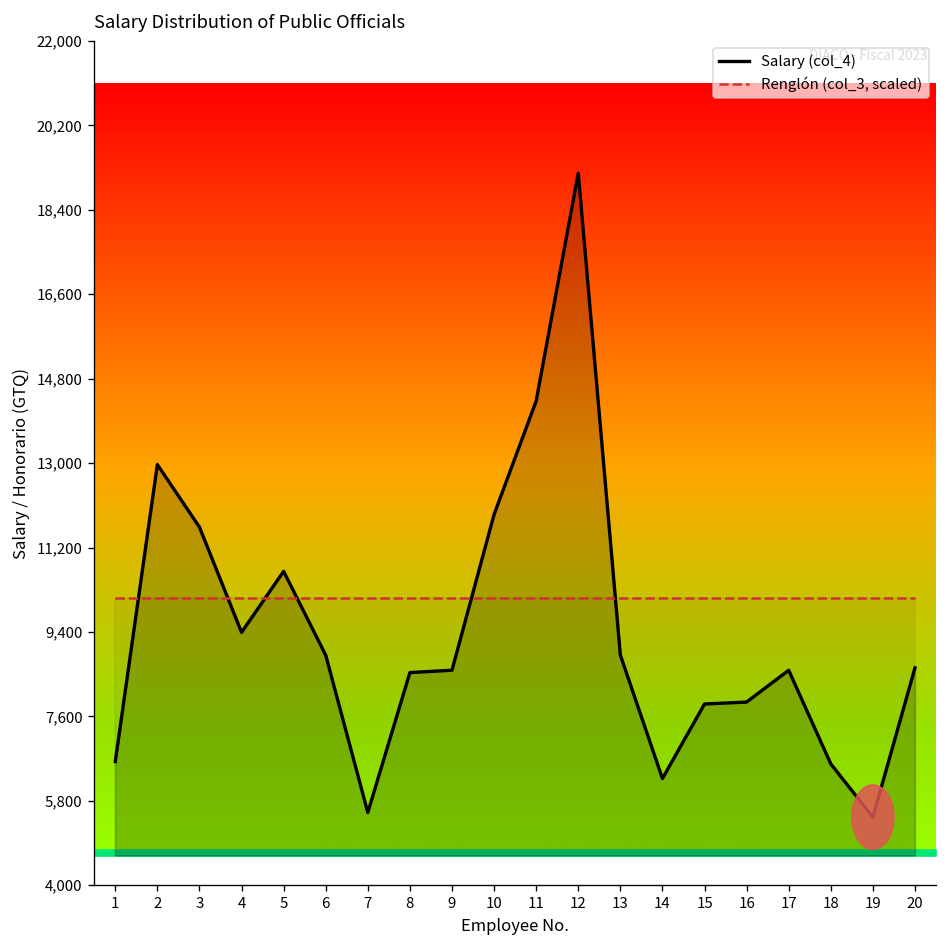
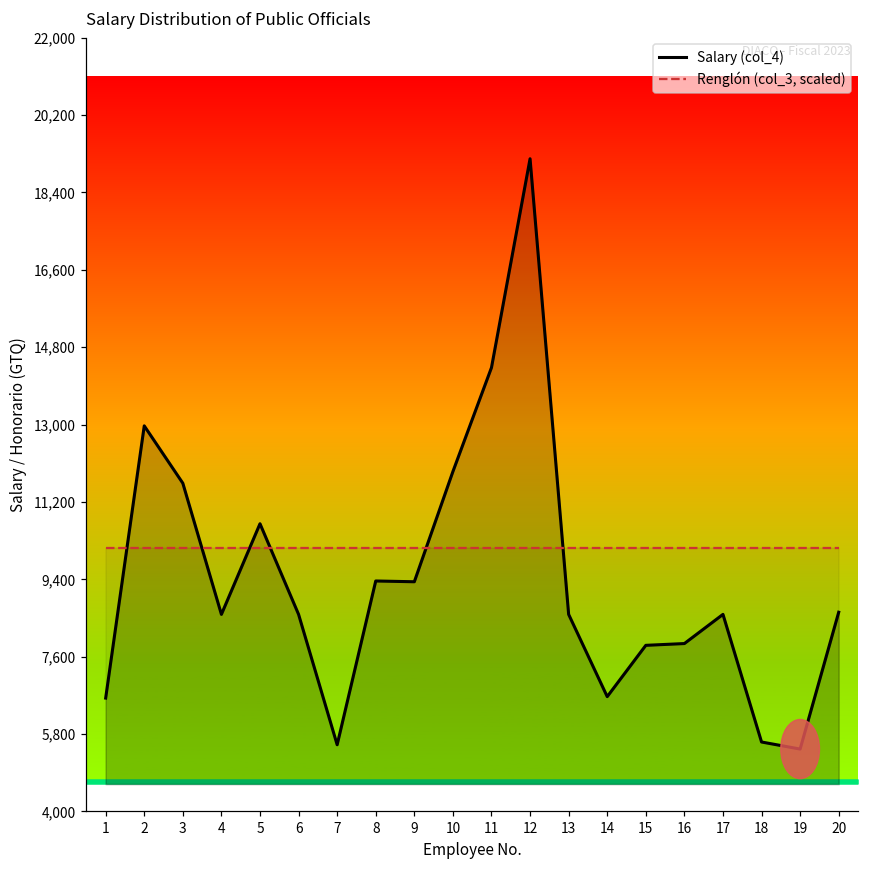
Salary (col_4), 4: 9,400 -> 8,600
Salary (col_4), 6: 8,900 -> 8,600
Salary (col_4), 8: 8,500 -> 9,400
Salary (col_4), 9: 8,600 -> 9,300
Salary (col_4), 13: 8,900 -> 8,600
Salary (col_4), 14: 6,300 -> 6,700
Salary (col_4), 18: 6,600 -> 5,600
